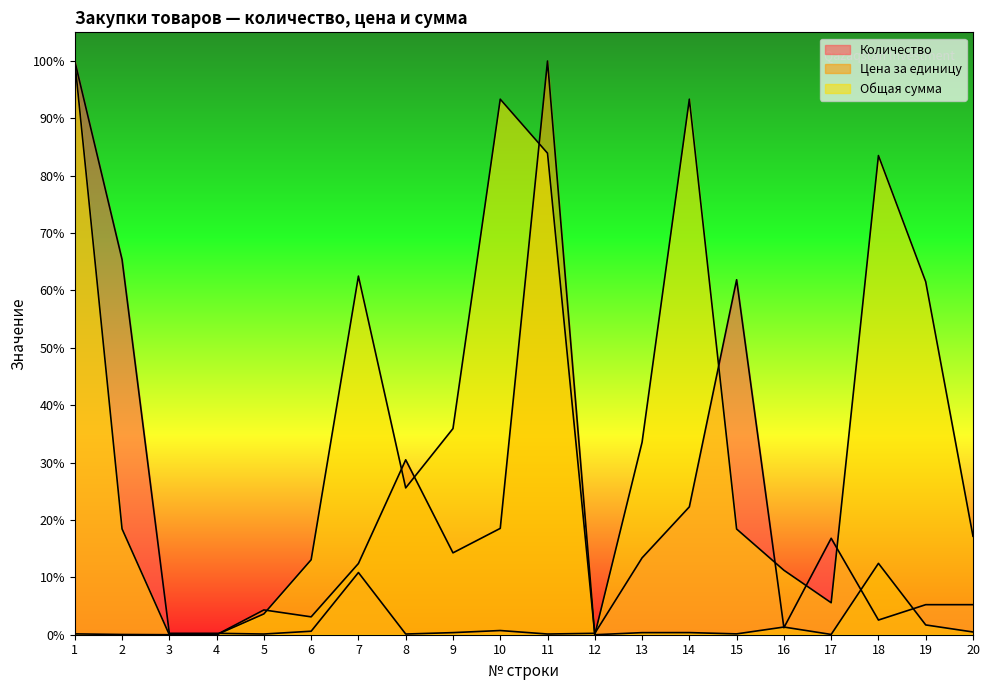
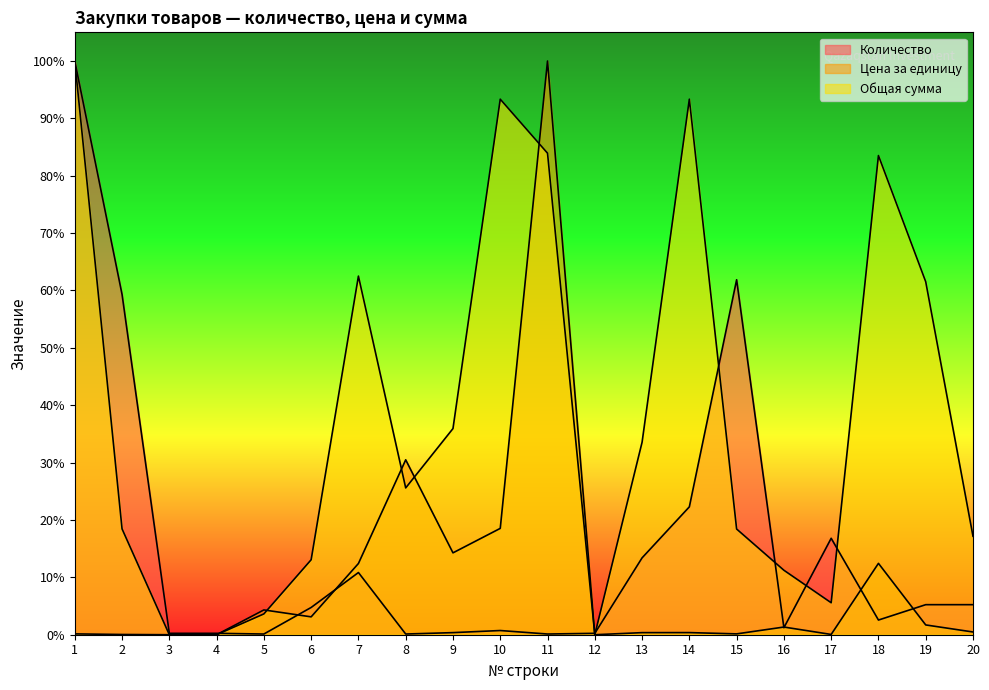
Количество, 2: 65% -> 59%
Количество, 6: 1% -> 5%
